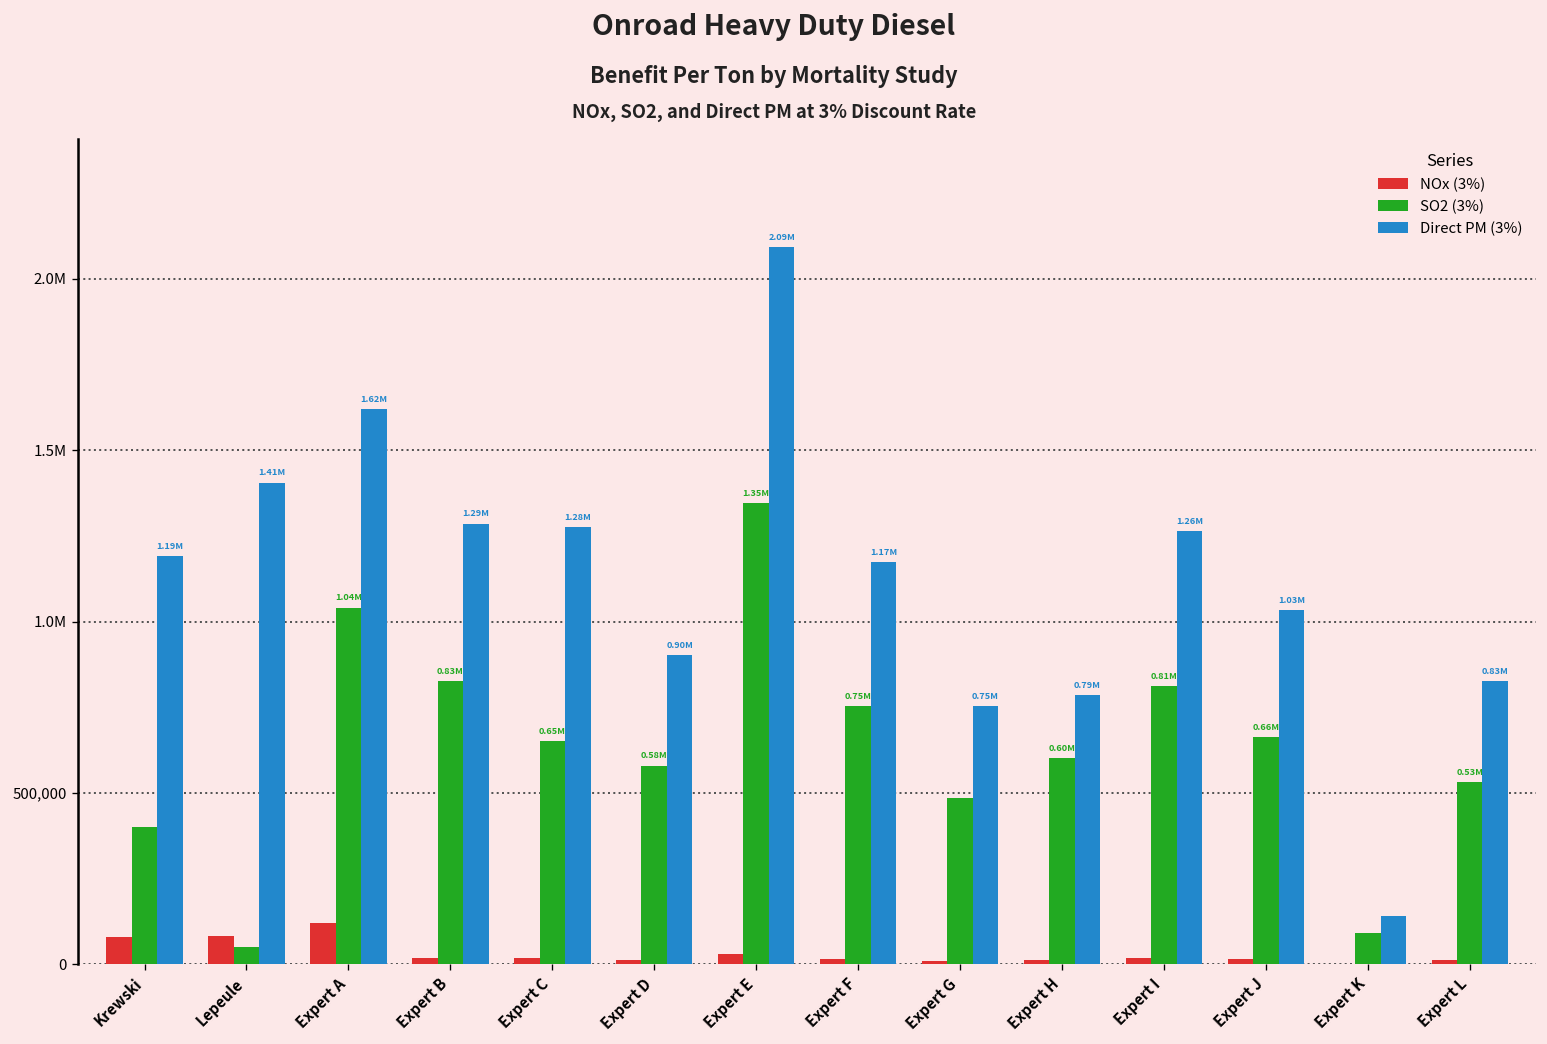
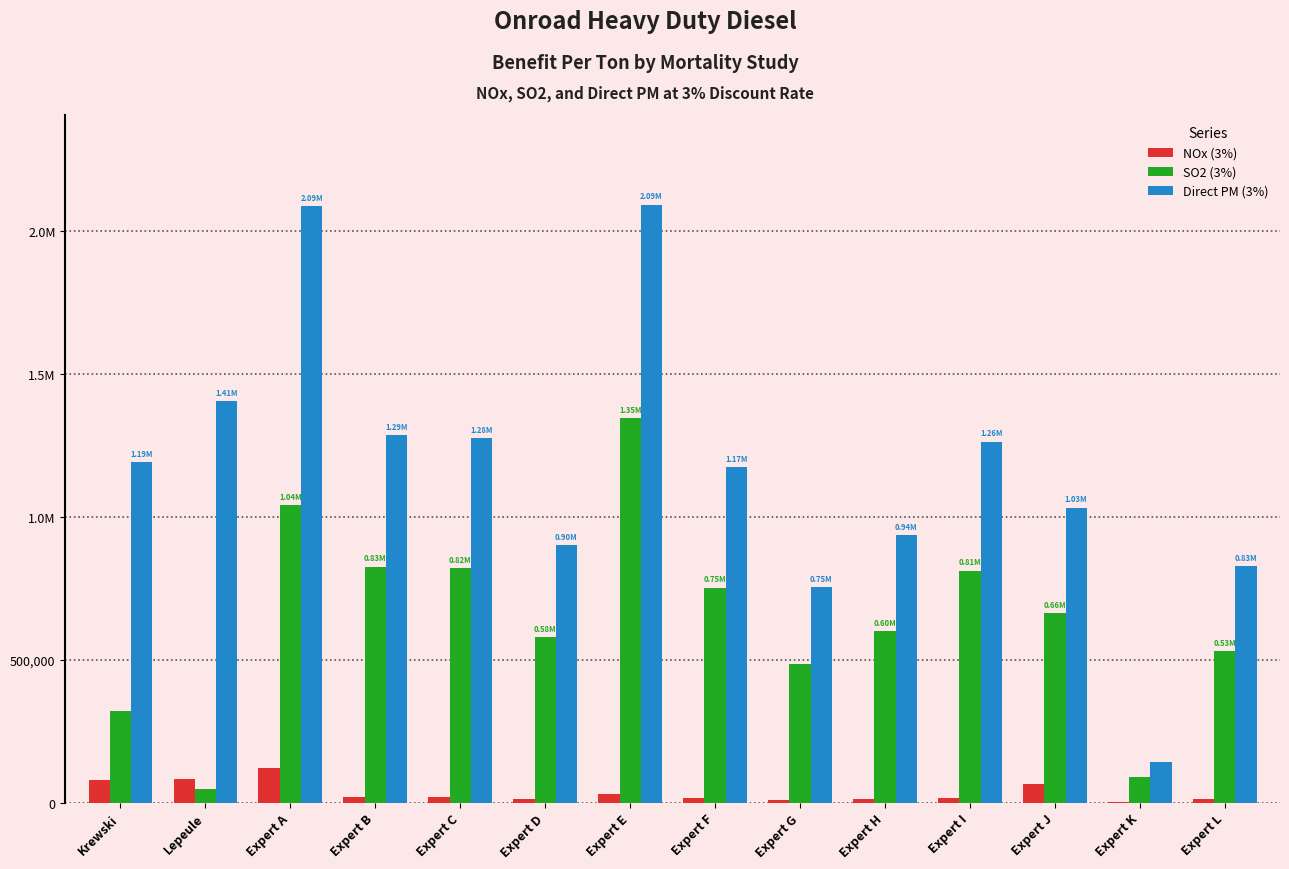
SO2 (3%), Krewski: 400,000 -> 320,000
Direct PM (3%), Expert A: 1.62M -> 2.09M
SO2 (3%), Expert C: 0.65M -> 0.82M
Direct PM (3%), Expert H: 0.79M -> 0.94M
NOx (3%), Expert J: 10,000 -> 70,000
